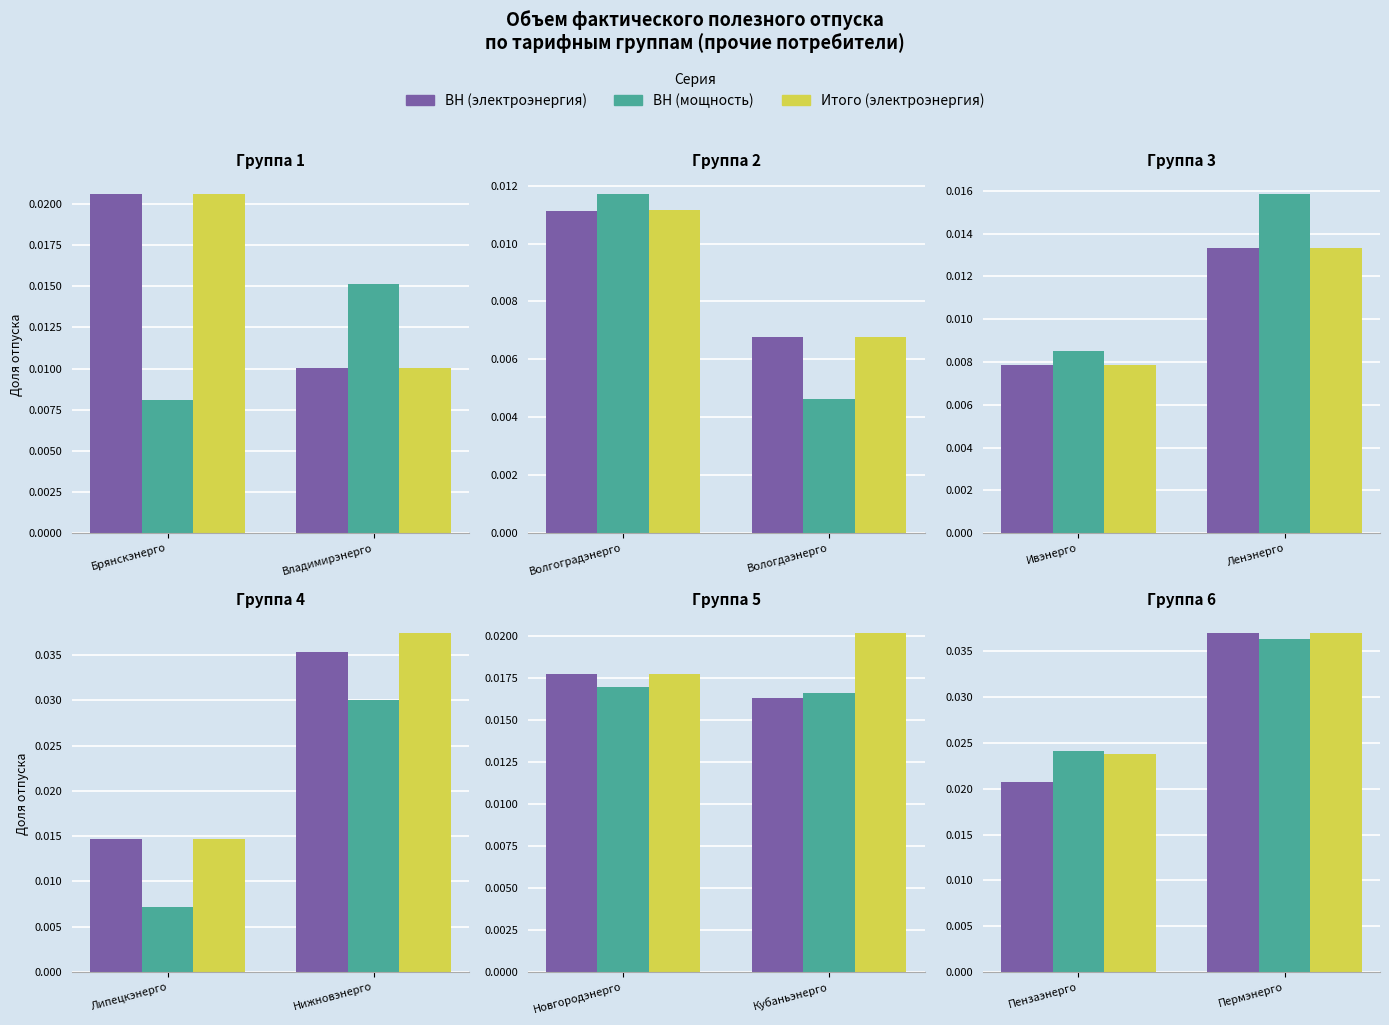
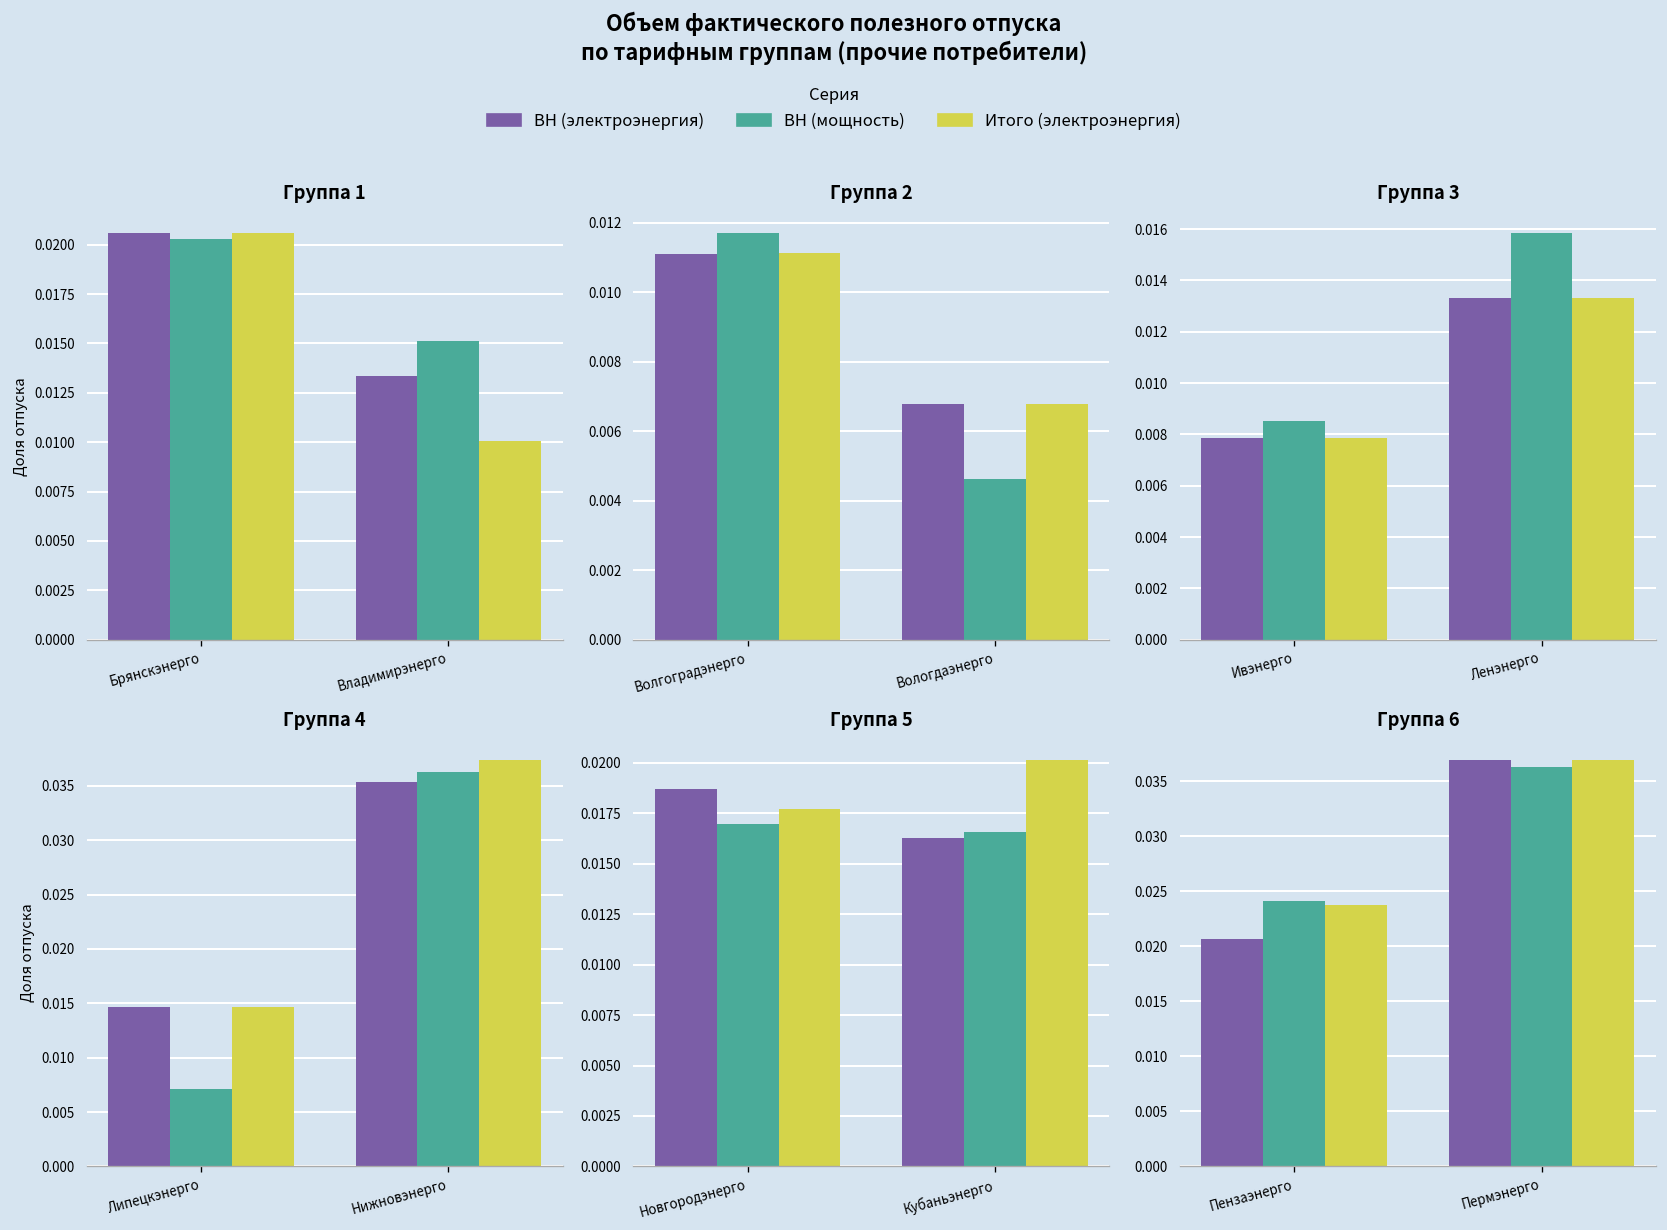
Группа 1, ВН (мощность), Брянскэнерго: 0.0081 -> 0.0203
Группа 1, ВН (электроэнергия), Владимирэнерго: 0.0101 -> 0.0134
Группа 4, ВН (мощность), Нижновэнерго: 0.030 -> 0.036
Группа 5, ВН (электроэнергия), Новгородэнерго: 0.0177 -> 0.0187
